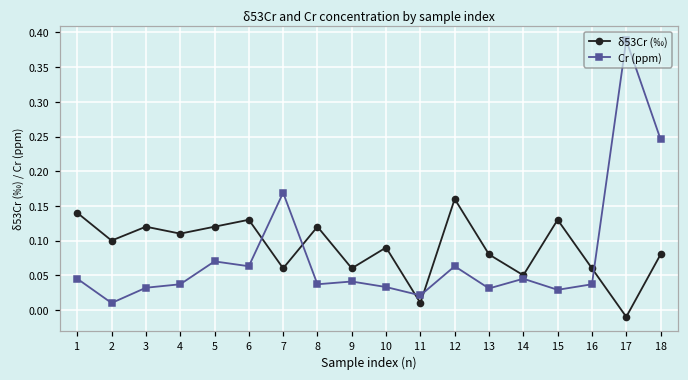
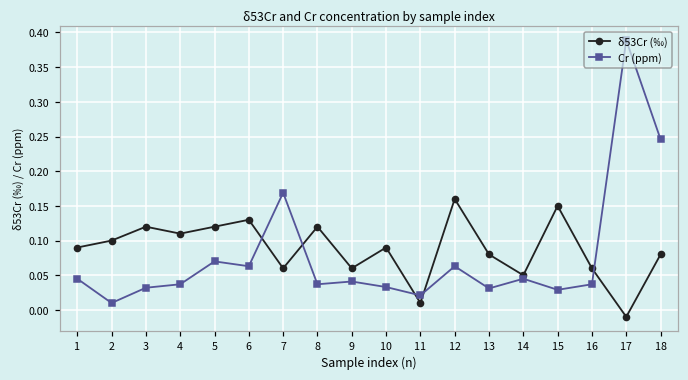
δ53Cr (‰), 1: 0.14 -> 0.09
δ53Cr (‰), 15: 0.13 -> 0.15
